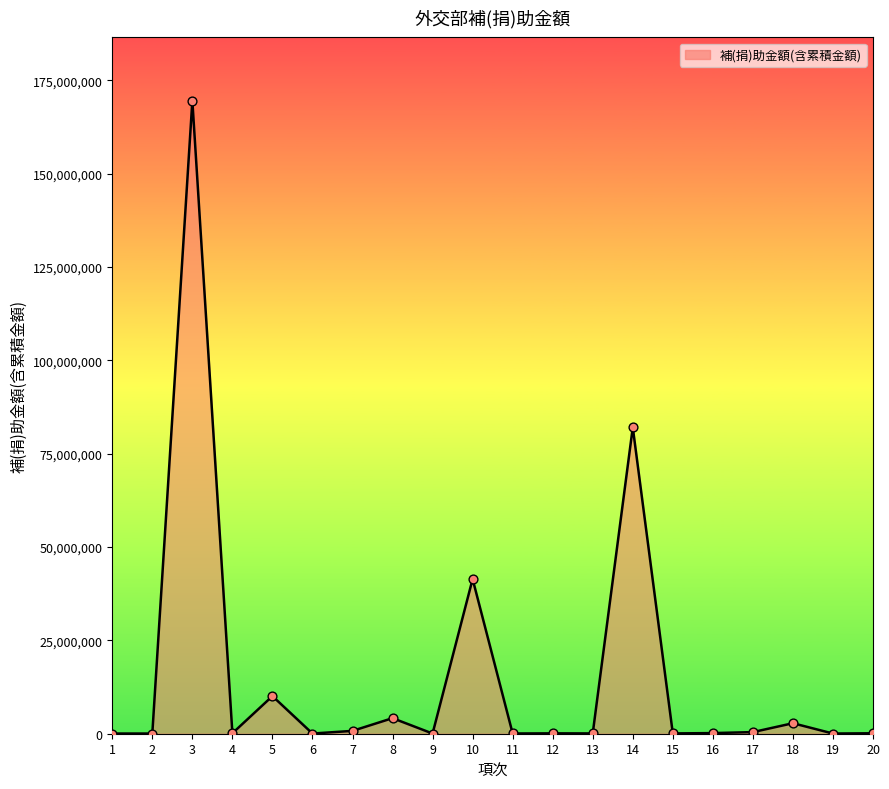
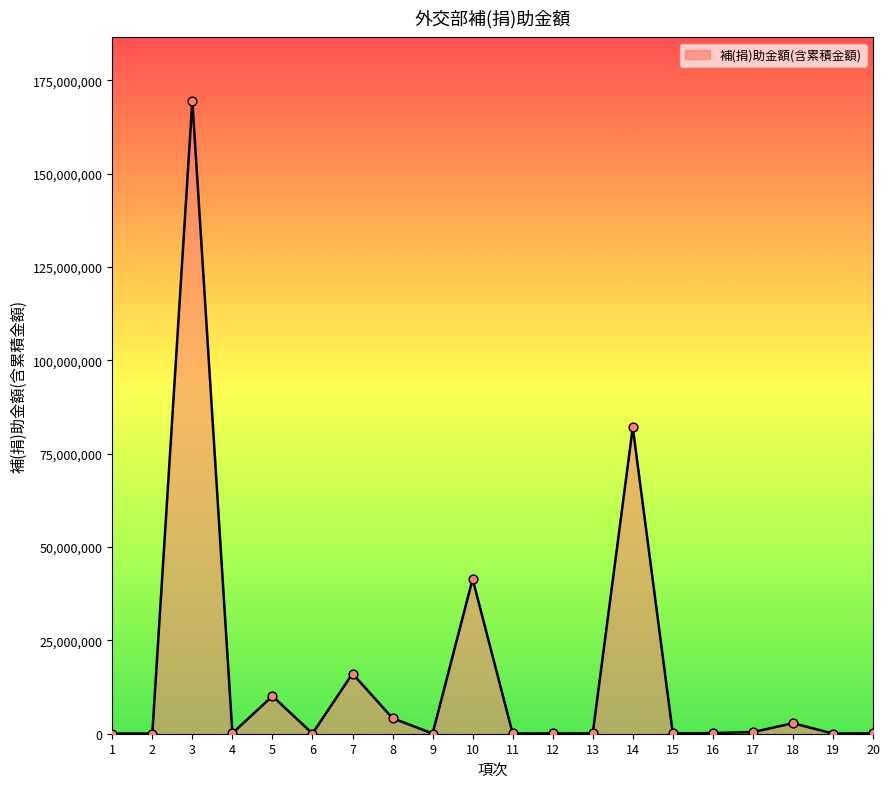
7: 1,000,000 -> 16,000,000
